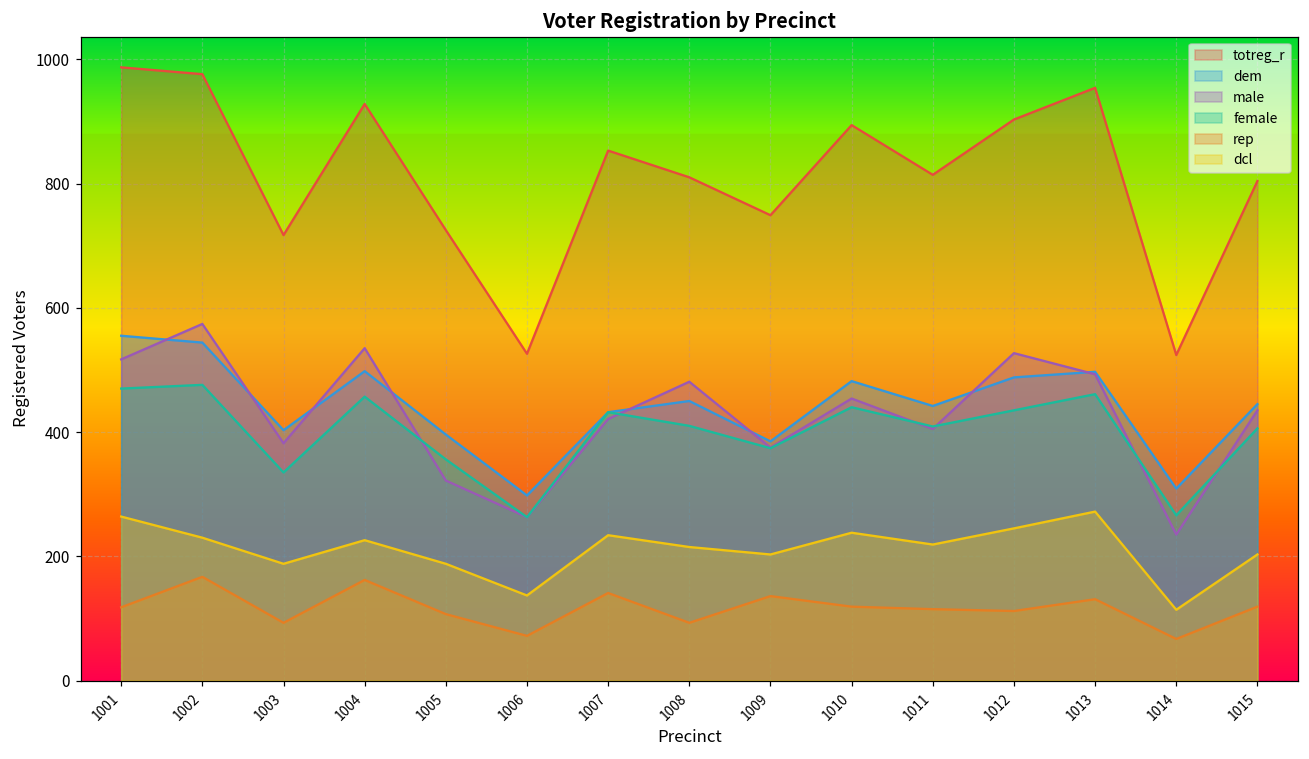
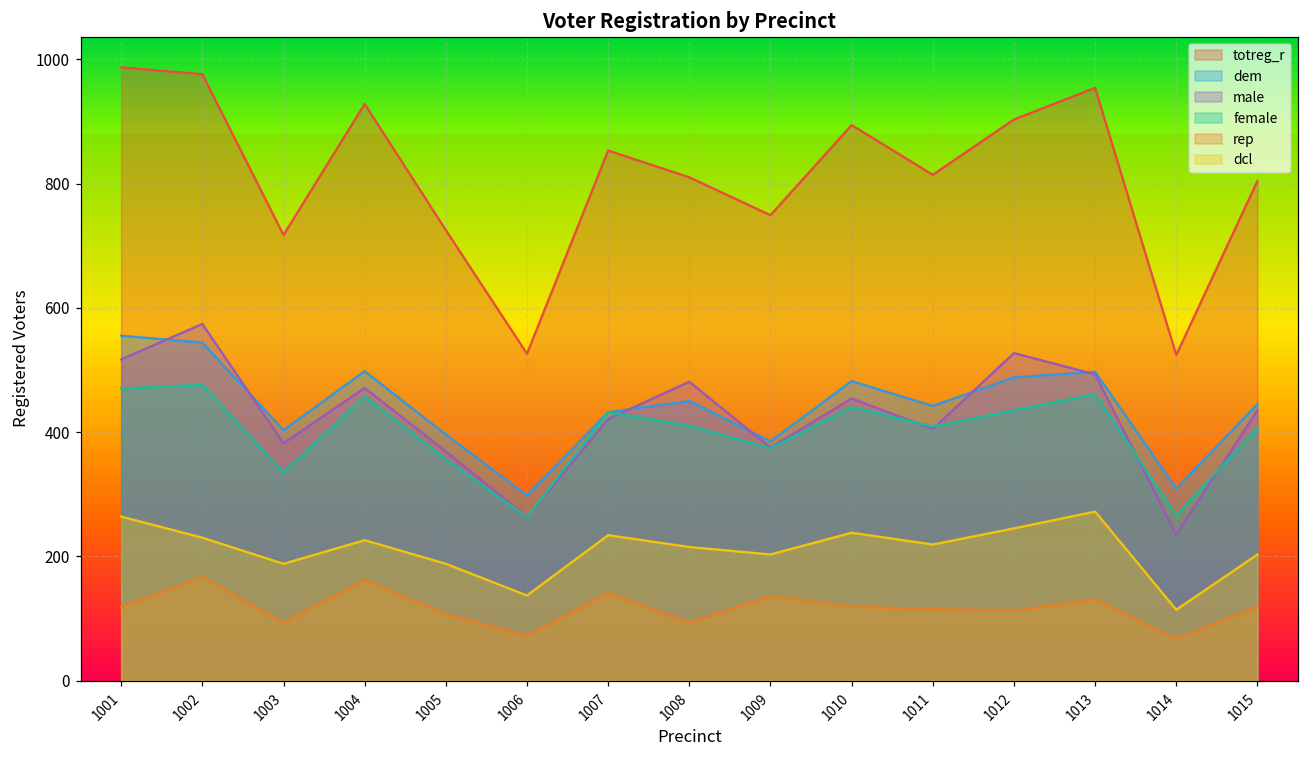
male, 1004: 540 -> 470
male, 1005: 320 -> 370
